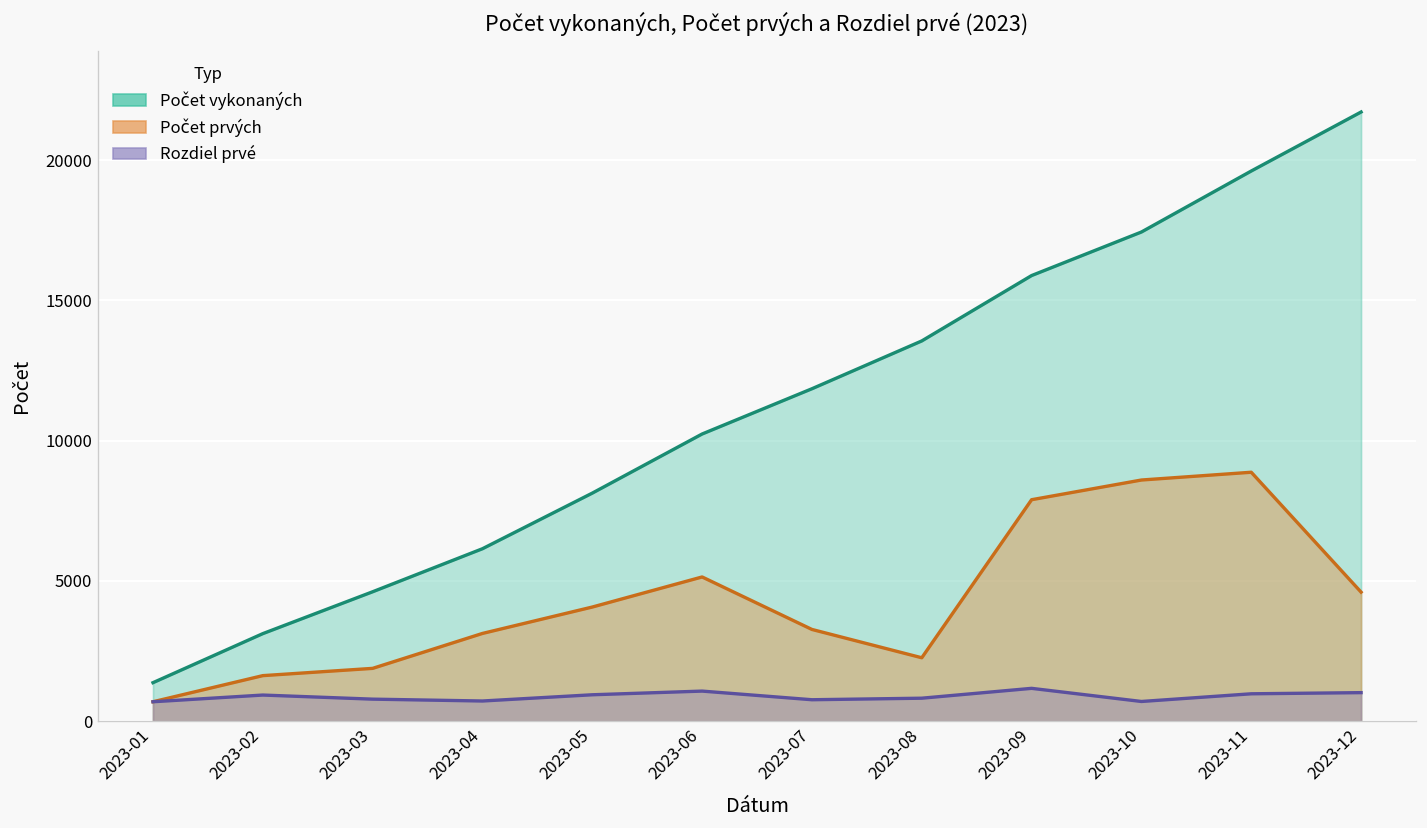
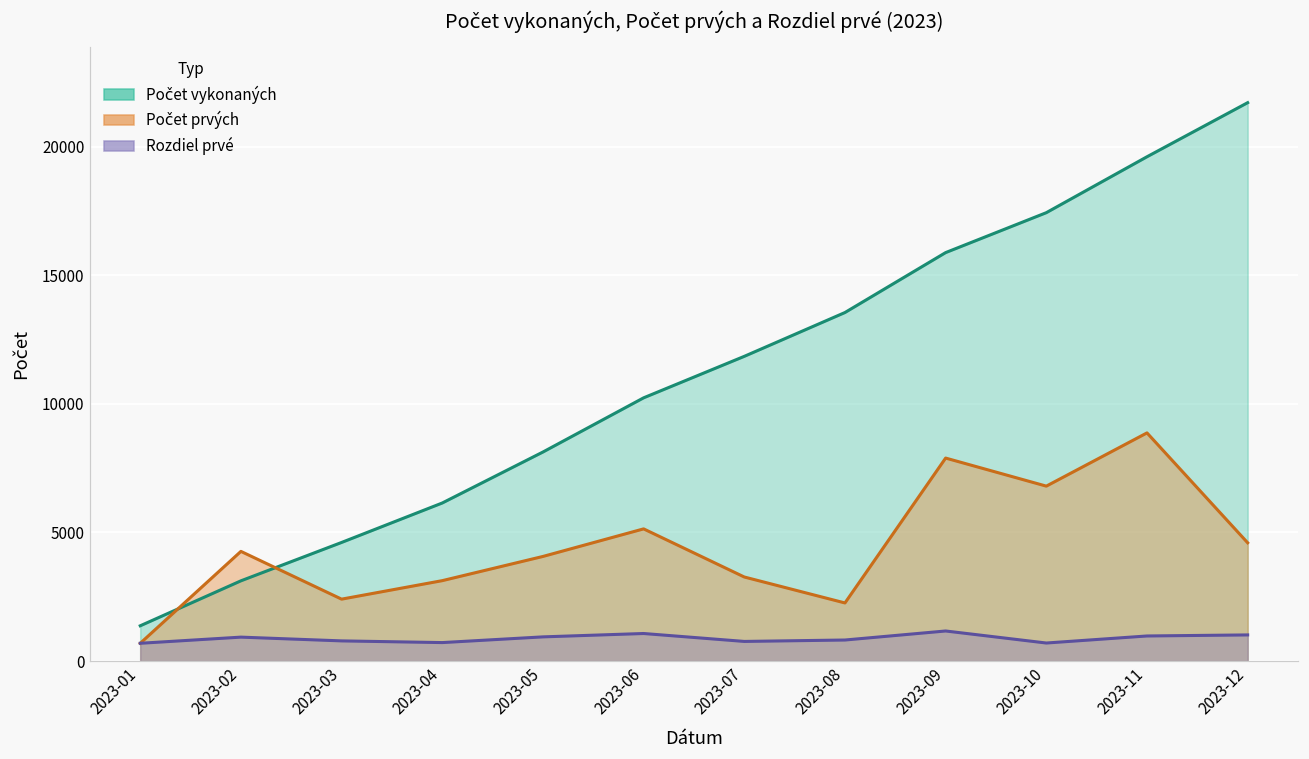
Počet prvých, 2023-02: 1600 -> 4300
Počet prvých, 2023-03: 1900 -> 2400
Počet prvých, 2023-10: 8600 -> 6800
